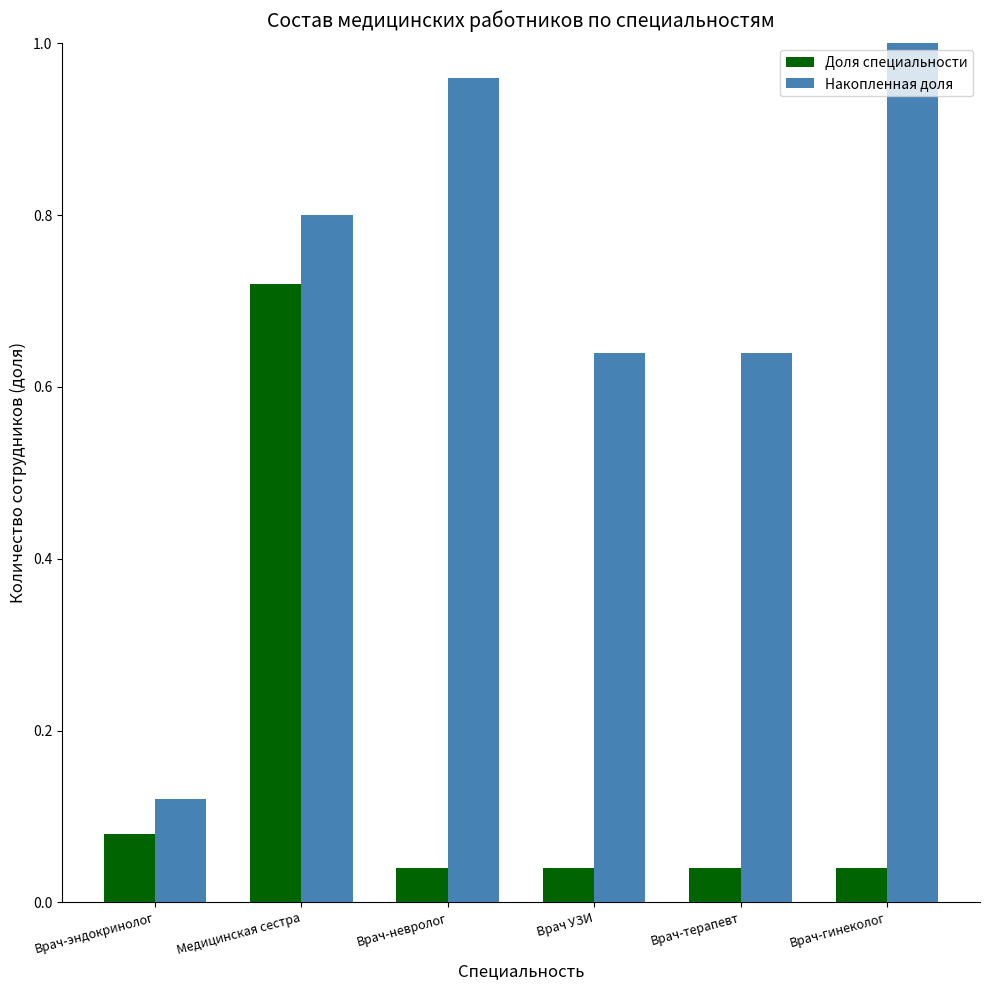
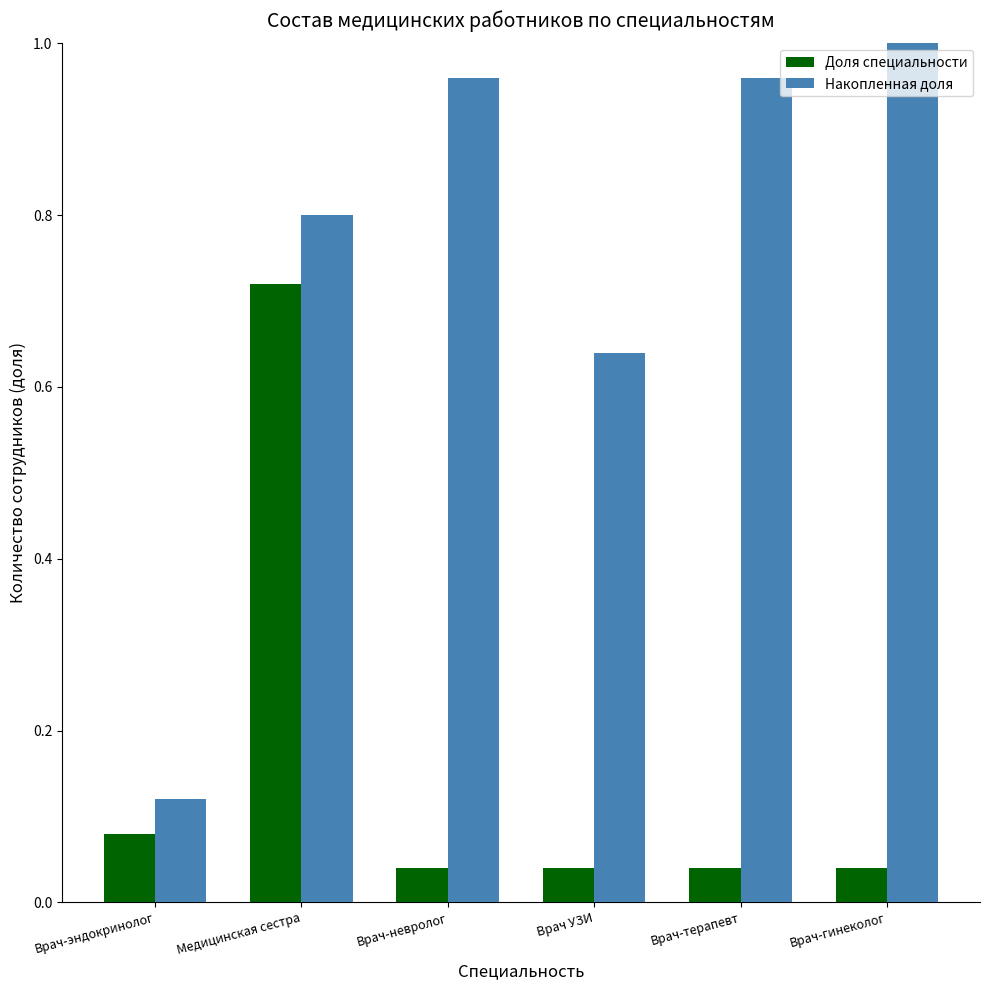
Накопленная доля, Врач-терапевт: 0.64 -> 0.96
